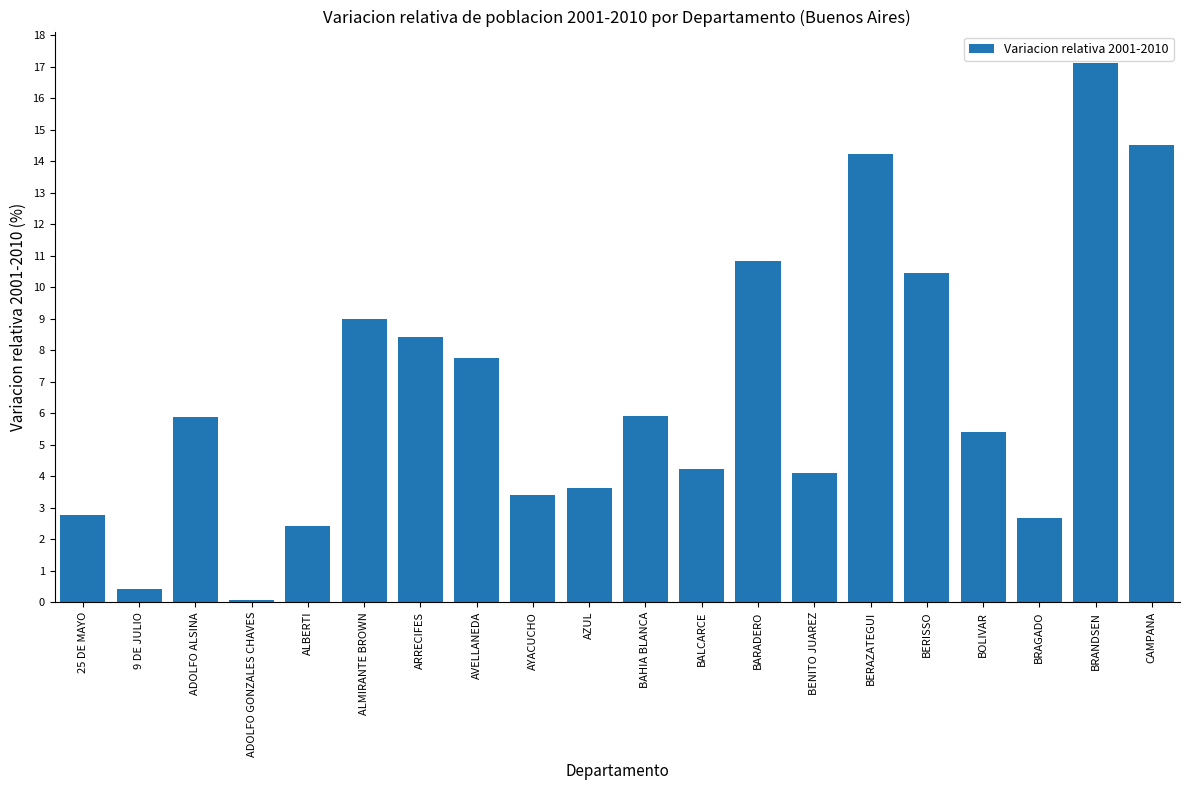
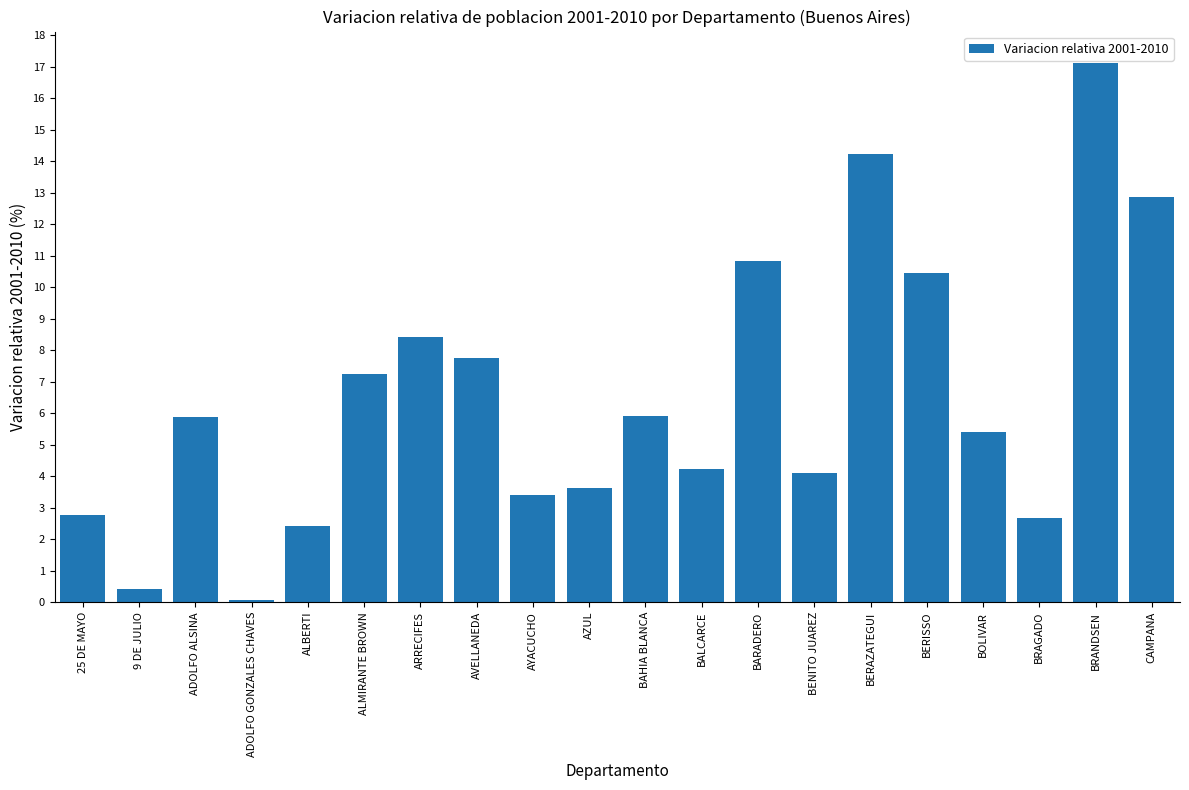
ALMIRANTE BROWN: 9.0 -> 7.2
CAMPANA: 14.5 -> 12.9
